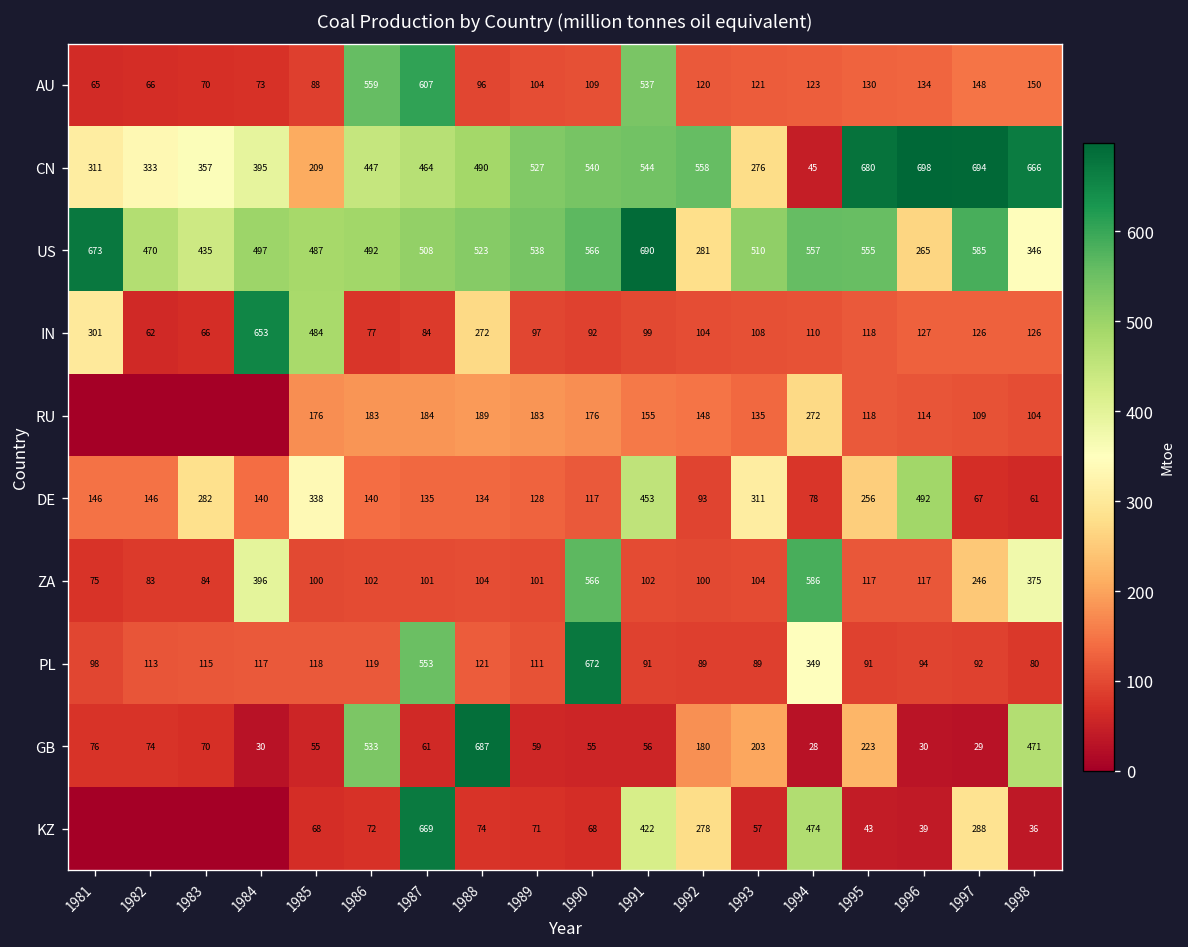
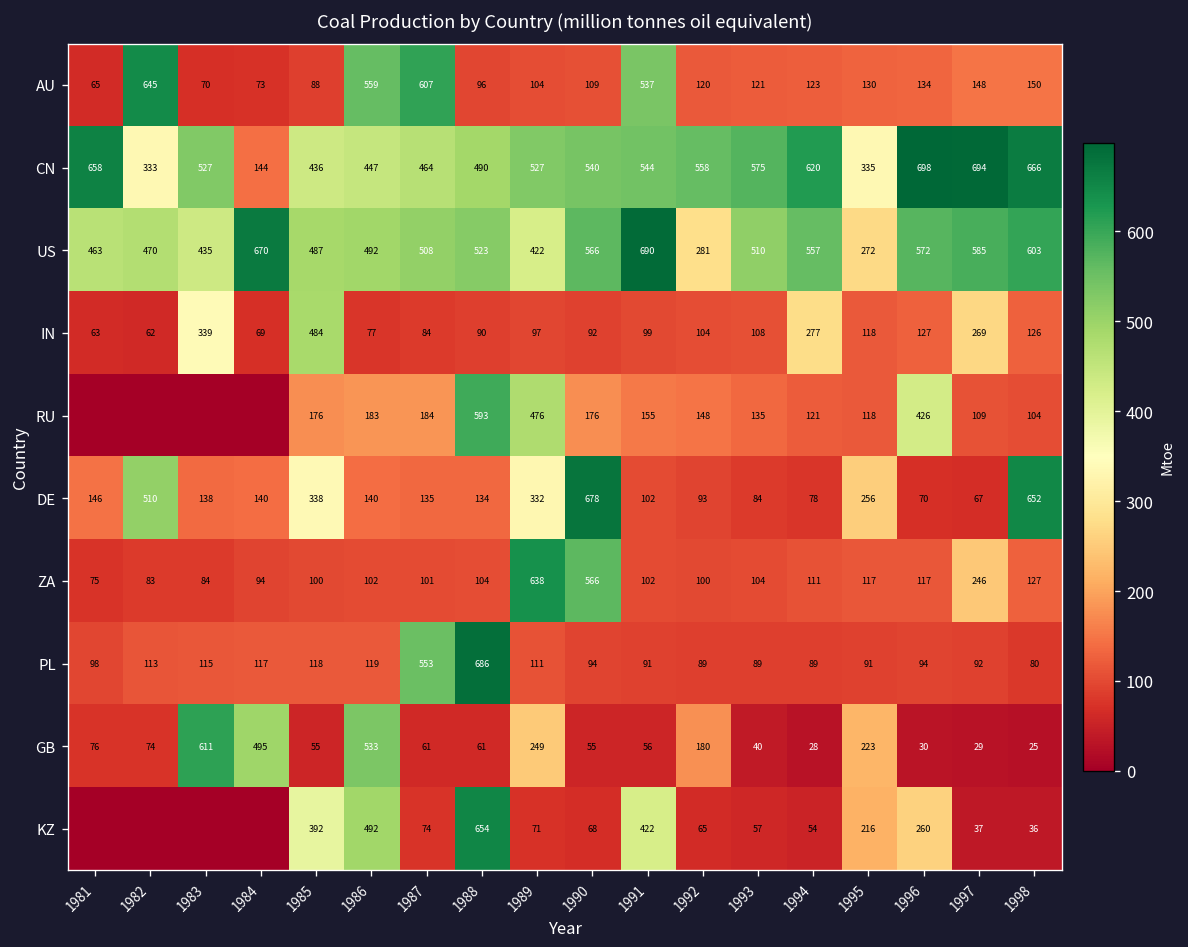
AU, 1982: 66 -> 645
CN, 1981: 311 -> 658
CN, 1983: 357 -> 527
CN, 1984: 395 -> 144
CN, 1985: 209 -> 436
CN, 1993: 276 -> 575
CN, 1994: 45 -> 620
CN, 1995: 680 -> 335
US, 1981: 673 -> 463
US, 1984: 497 -> 670
US, 1989: 538 -> 422
US, 1995: 555 -> 272
US, 1996: 265 -> 572
US, 1998: 346 -> 603
IN, 1981: 301 -> 63
IN, 1983: 66 -> 339
IN, 1984: 653 -> 69
IN, 1988: 272 -> 90
IN, 1994: 110 -> 277
IN, 1997: 126 -> 269
RU, 1988: 189 -> 593
RU, 1989: 183 -> 476
RU, 1994: 272 -> 121
RU, 1996: 114 -> 426
DE, 1982: 146 -> 510
DE, 1983: 282 -> 138
DE, 1989: 128 -> 332
DE, 1990: 117 -> 678
DE, 1991: 453 -> 102
DE, 1993: 311 -> 84
DE, 1996: 492 -> 70
DE, 1998: 61 -> 652
ZA, 1984: 396 -> 94
ZA, 1989: 101 -> 638
ZA, 1994: 586 -> 111
ZA, 1998: 375 -> 127
PL, 1988: 121 -> 686
PL, 1990: 672 -> 94
PL, 1994: 349 -> 89
GB, 1983: 70 -> 611
GB, 1984: 30 -> 495
GB, 1988: 687 -> 61
GB, 1989: 59 -> 249
GB, 1993: 203 -> 40
GB, 1998: 471 -> 25
KZ, 1985: 68 -> 392
KZ, 1986: 72 -> 492
KZ, 1987: 669 -> 74
KZ, 1988: 74 -> 654
KZ, 1992: 278 -> 65
KZ, 1994: 474 -> 54
KZ, 1995: 43 -> 216
KZ, 1996: 39 -> 260
KZ, 1997: 288 -> 37
